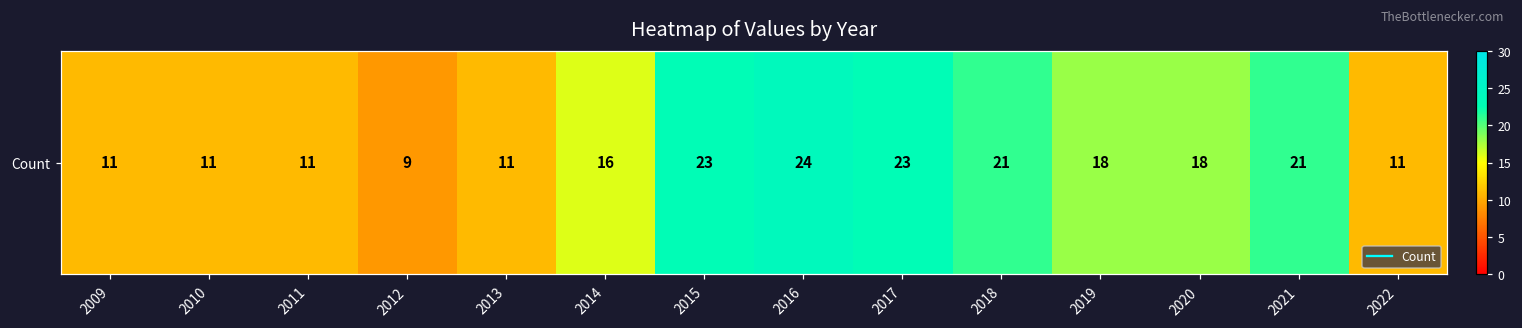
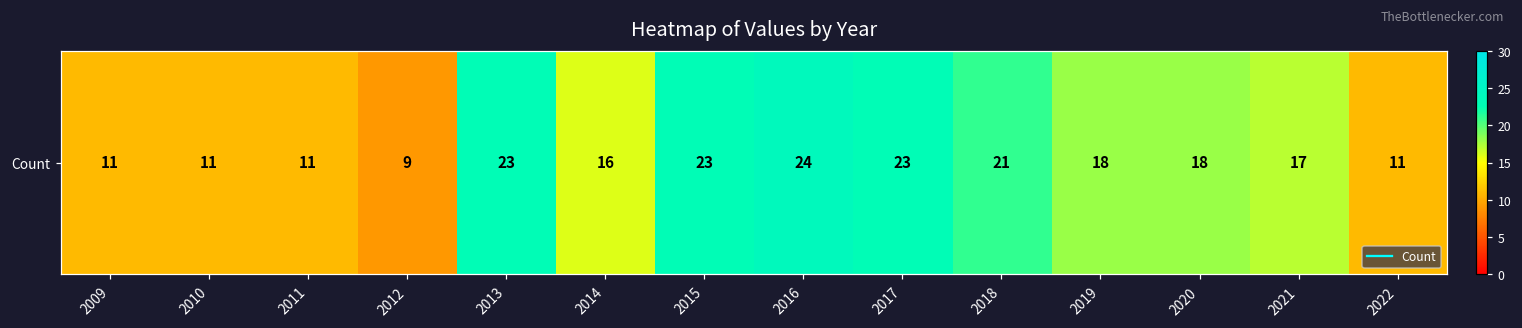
Count, 2013: 11 -> 23
Count, 2021: 21 -> 17
